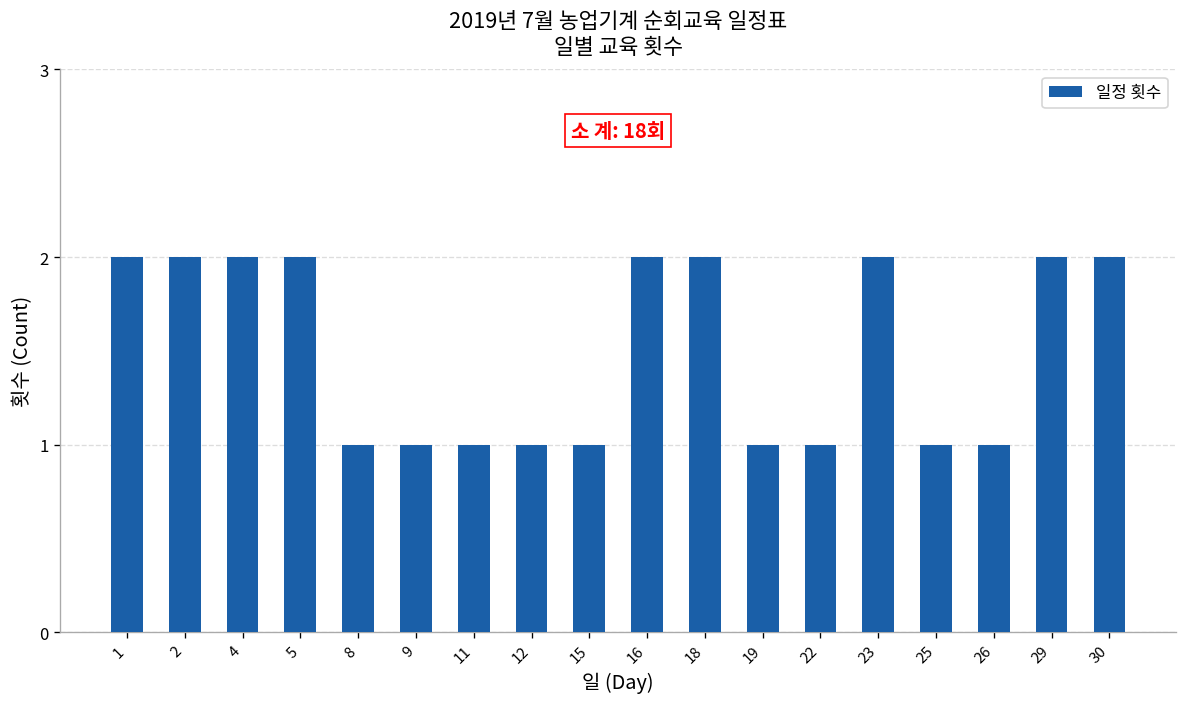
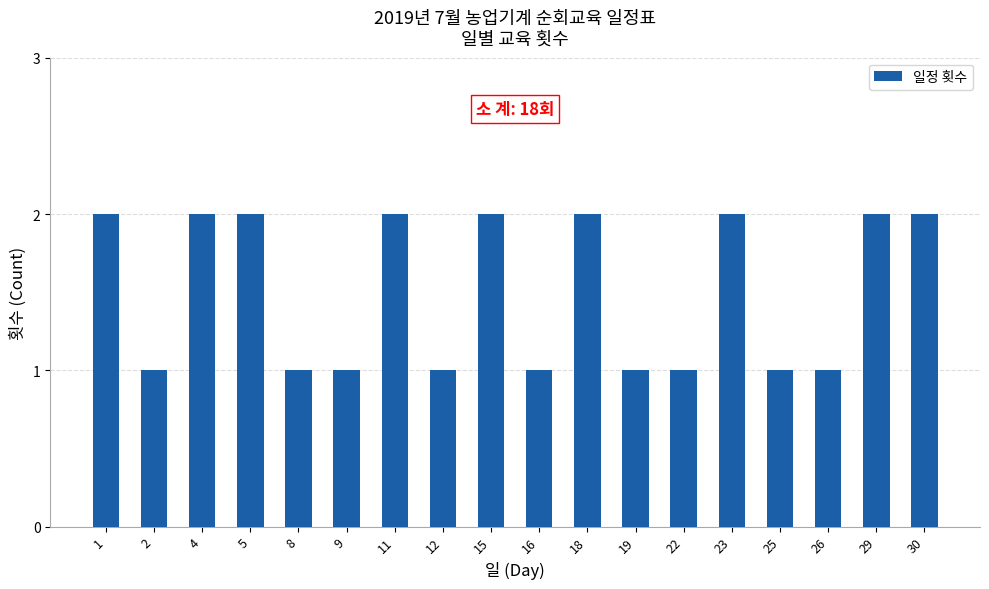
2: 2 -> 1
11: 1 -> 2
15: 1 -> 2
16: 2 -> 1
